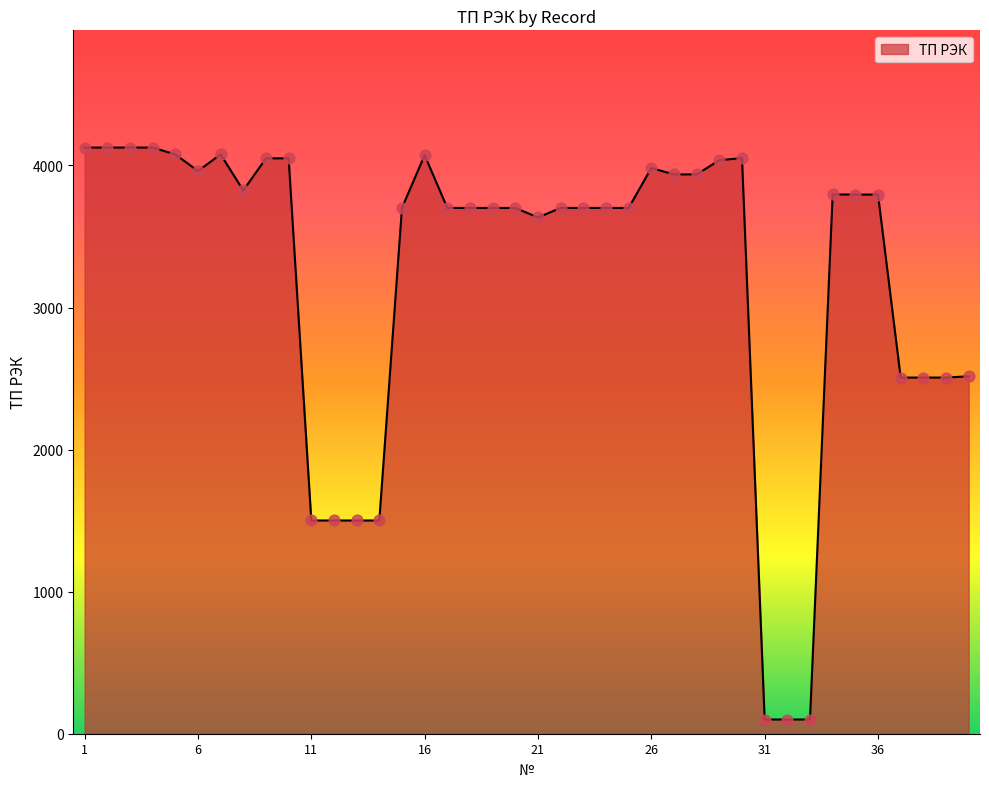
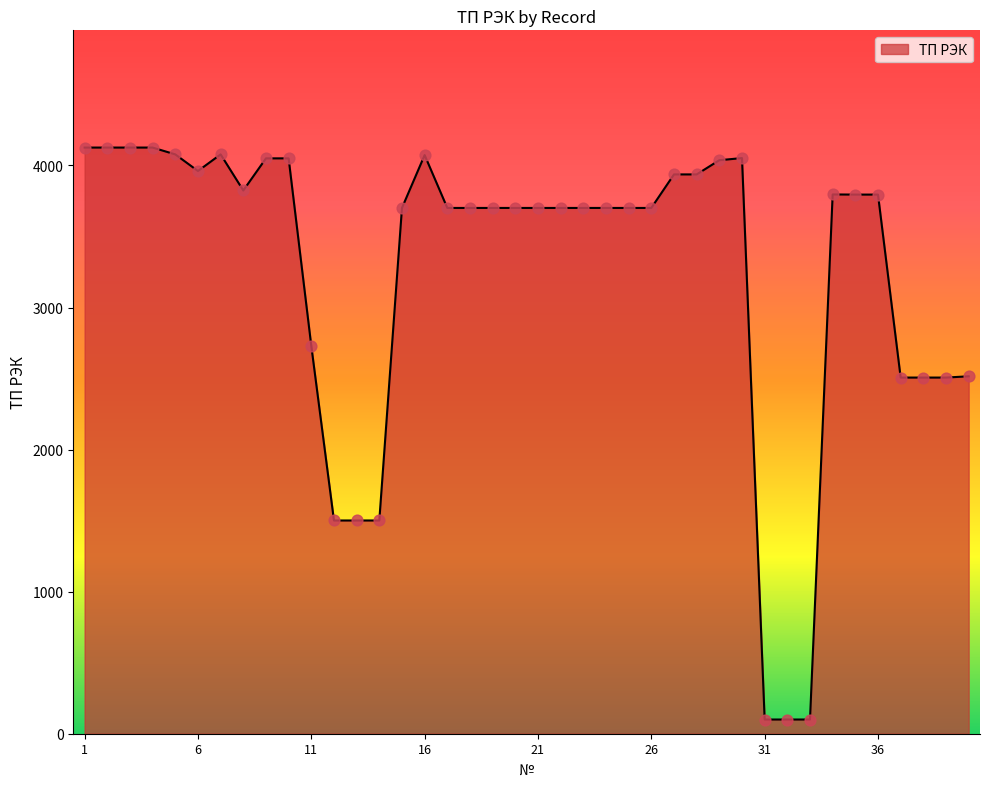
11: 1500 -> 2730
21: 3630 -> 3700
26: 3980 -> 3700
